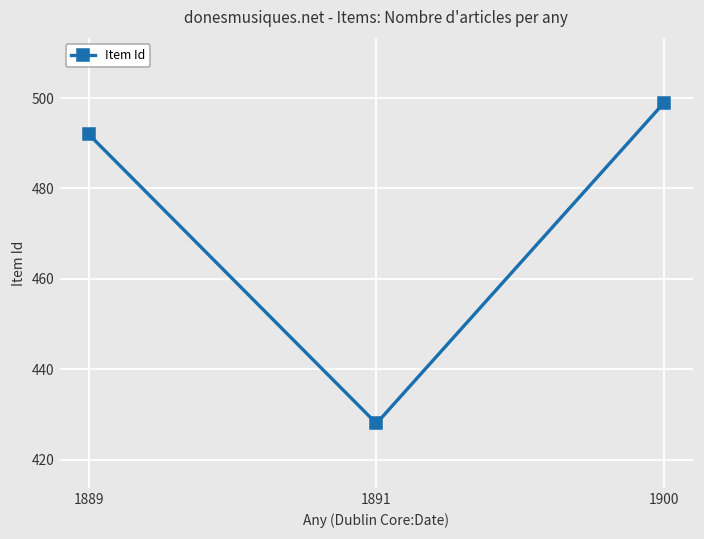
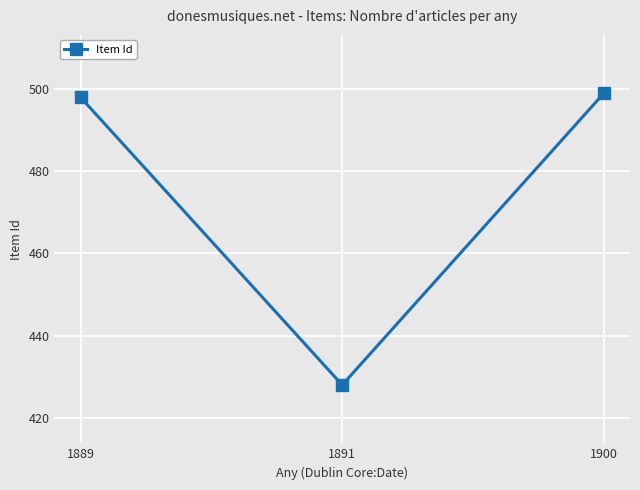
1889: 492 -> 498
